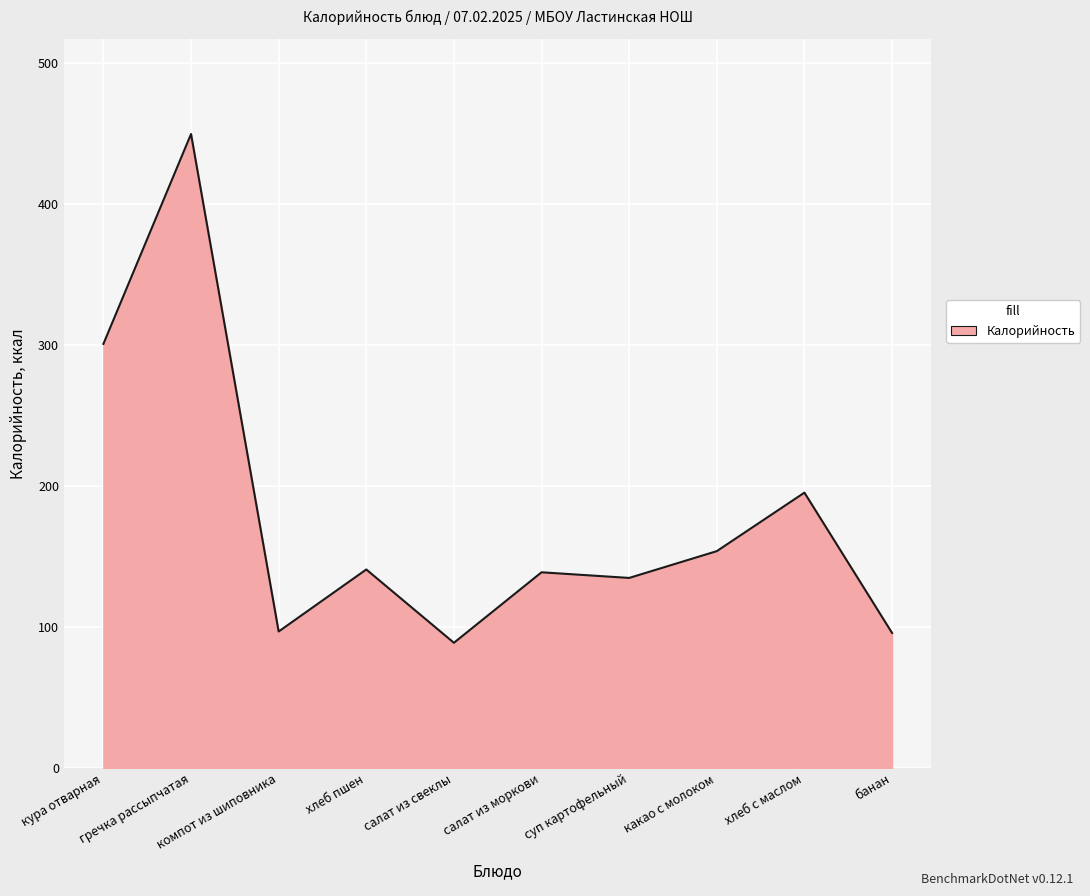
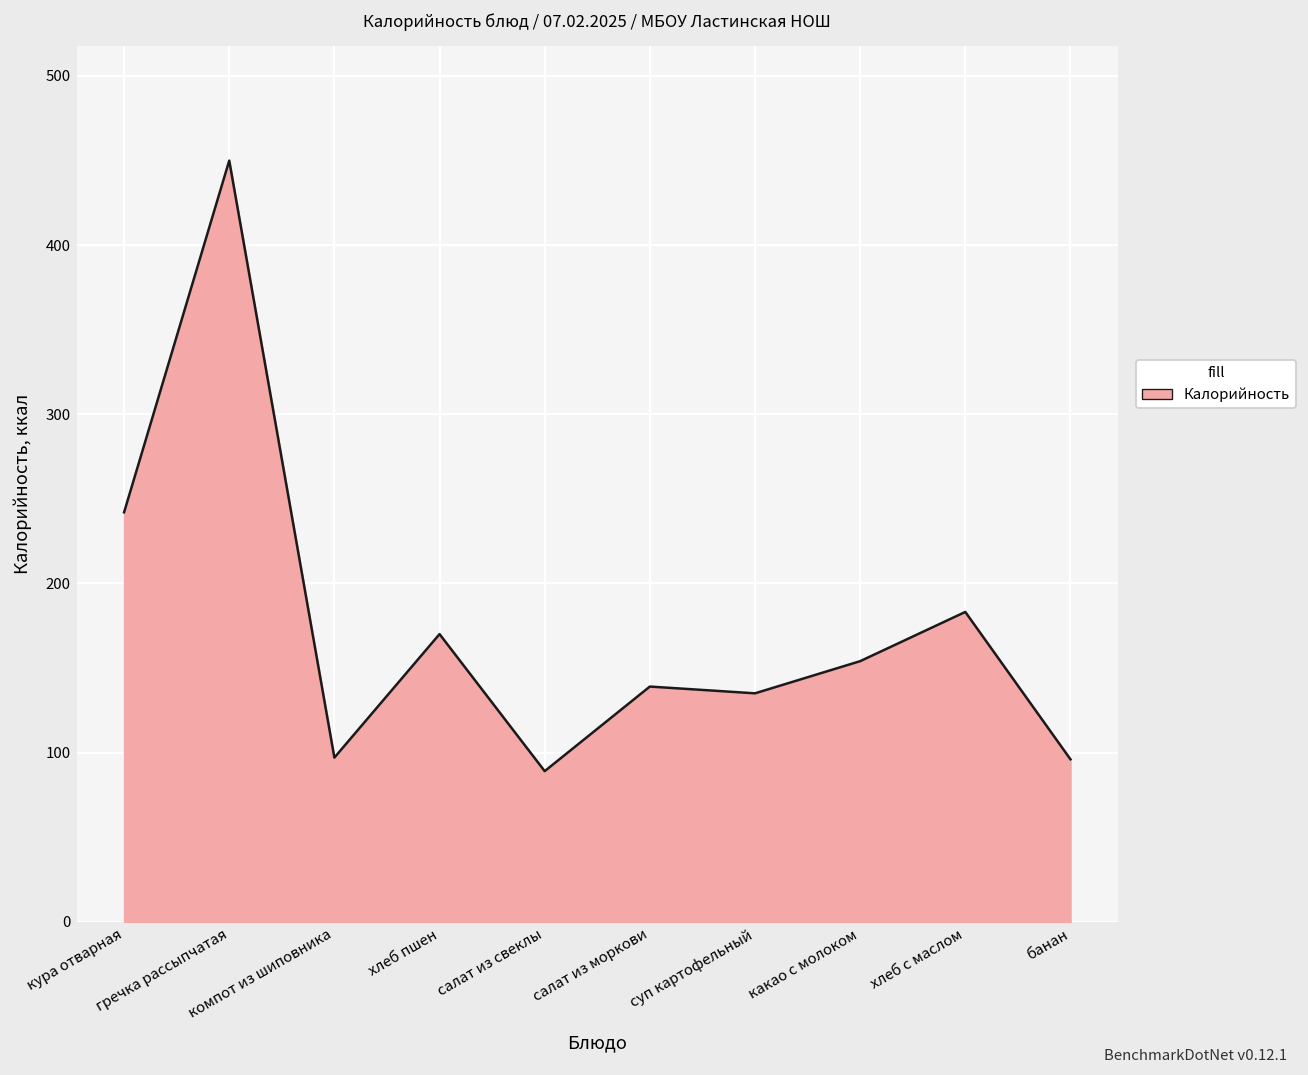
кура отварная: 301 -> 242
хлеб пшен: 141 -> 170
хлеб с маслом: 196 -> 183
